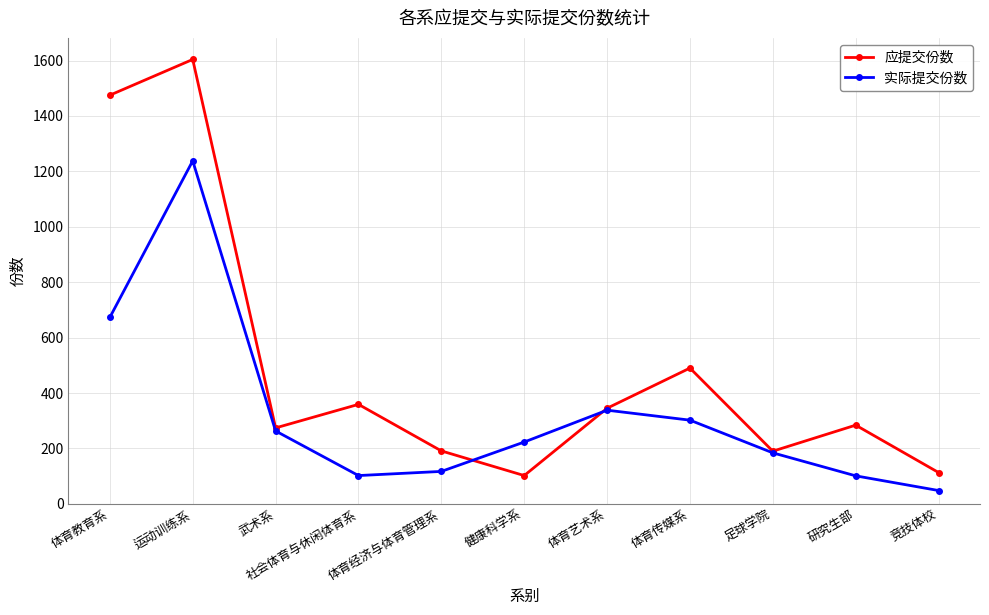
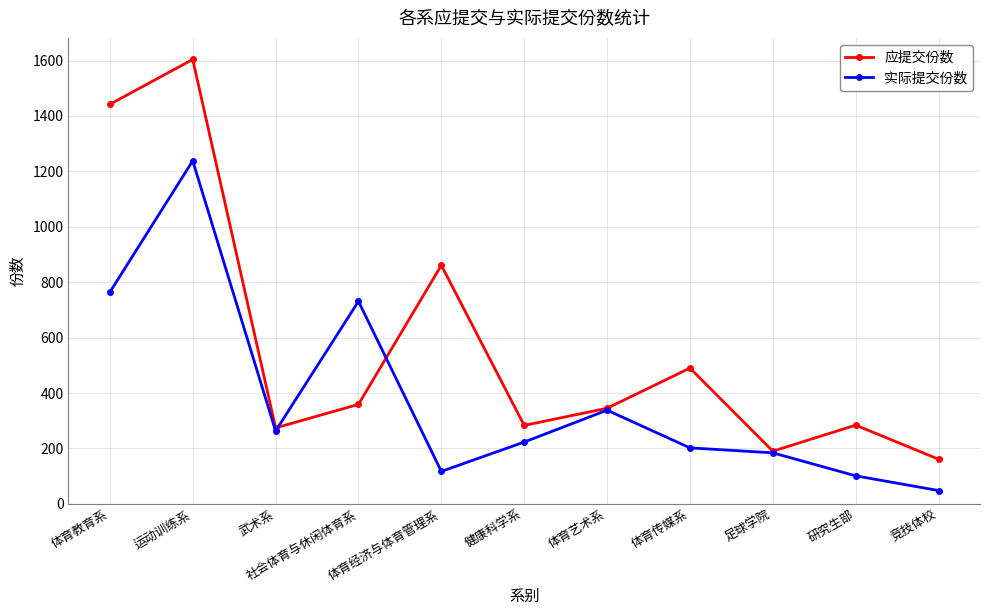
应提交份数, 体育教育系: 1480 -> 1440
实际提交份数, 体育教育系: 670 -> 760
实际提交份数, 社会体育与休闲体育系: 100 -> 730
应提交份数, 体育经济与体育管理系: 190 -> 860
应提交份数, 健康科学系: 100 -> 280
实际提交份数, 体育传媒系: 300 -> 200
应提交份数, 竞技体校: 110 -> 160
